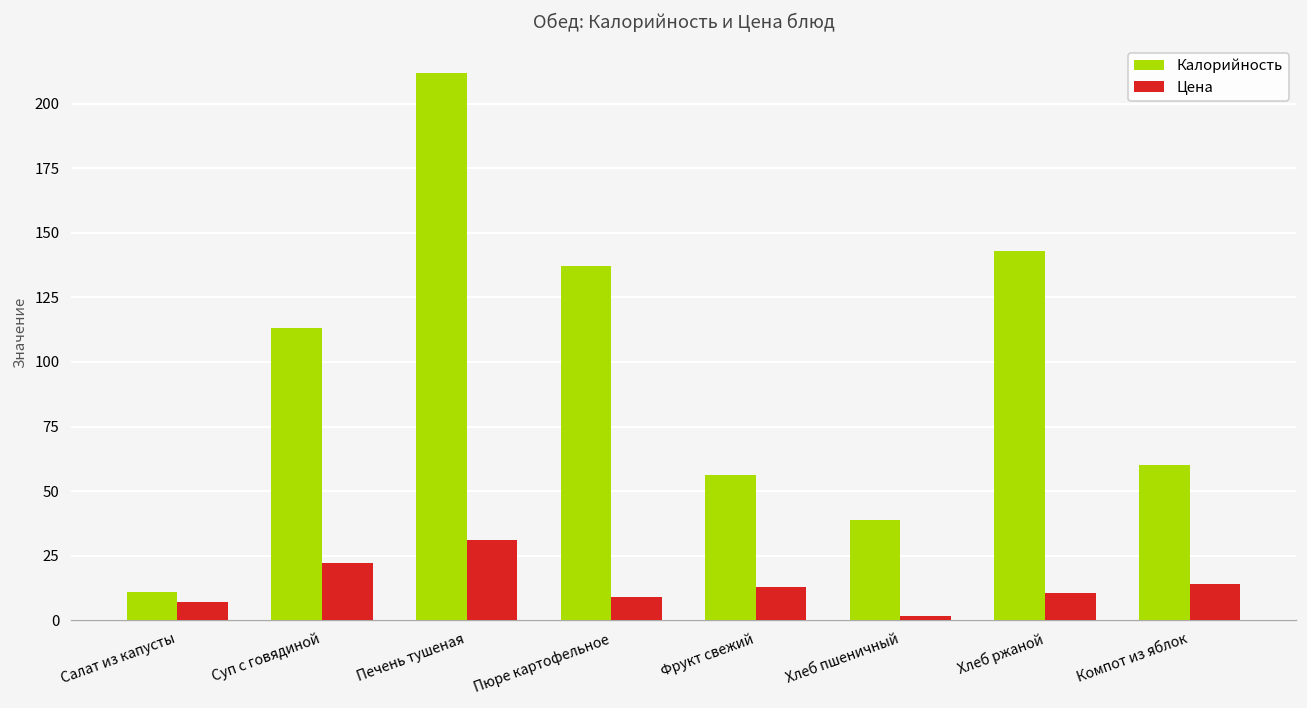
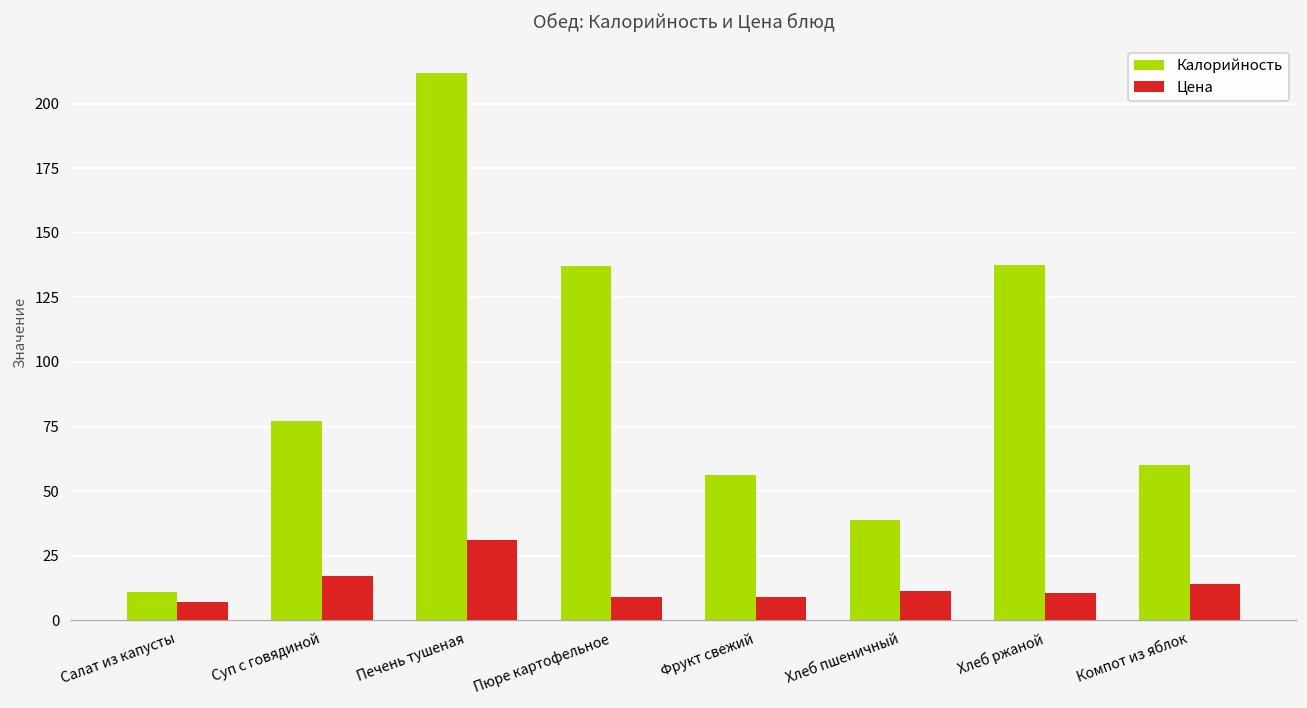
Калорийность, Суп с говядиной: 113 -> 77
Цена, Суп с говядиной: 22 -> 17
Цена, Фрукт свежий: 13 -> 9
Цена, Хлеб пшеничный: 2 -> 11
Калорийность, Хлеб ржаной: 143 -> 137
